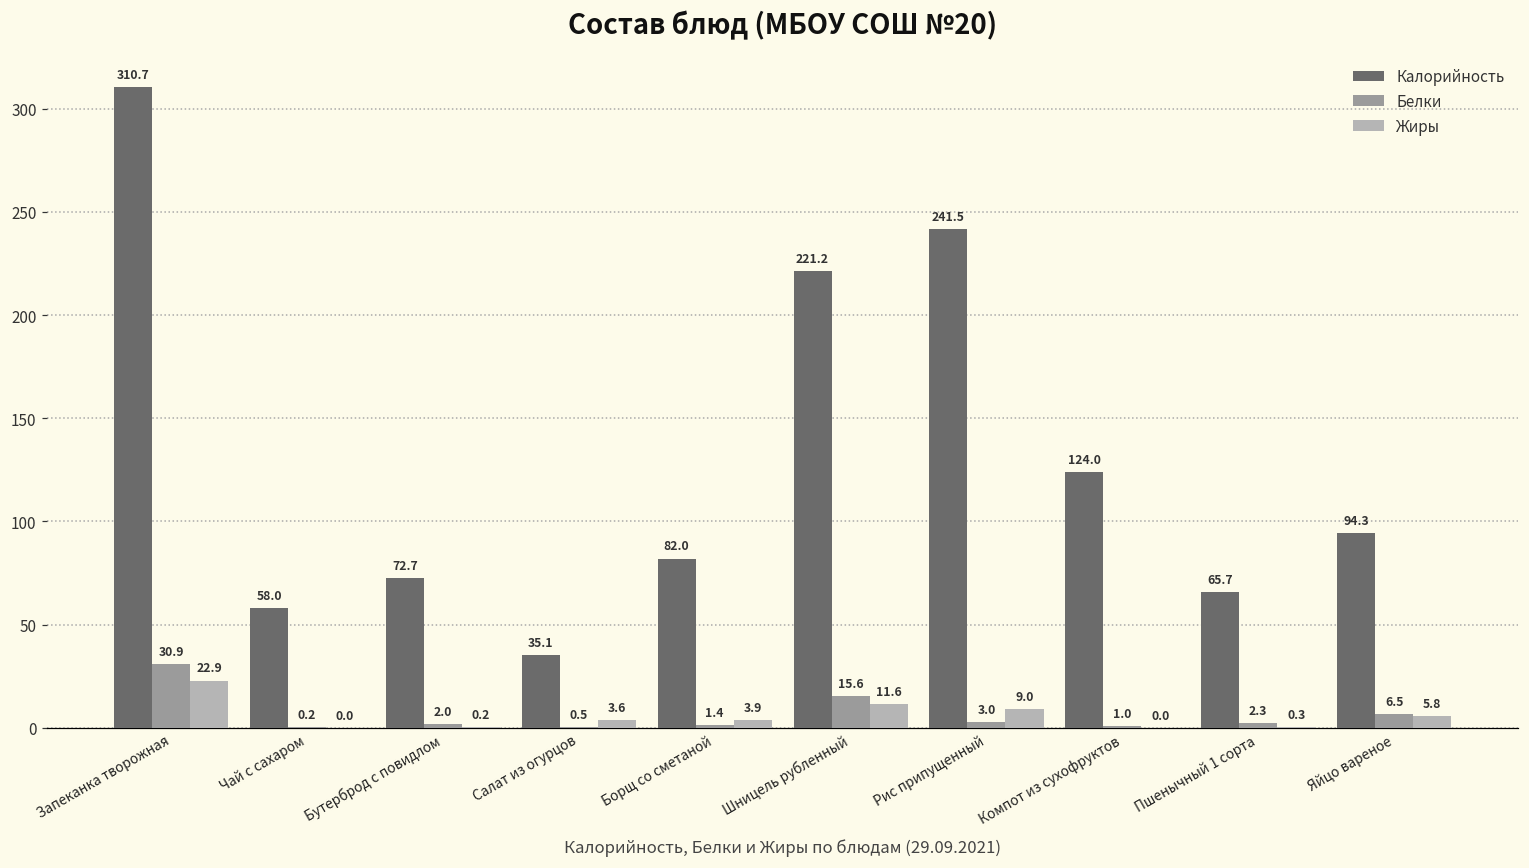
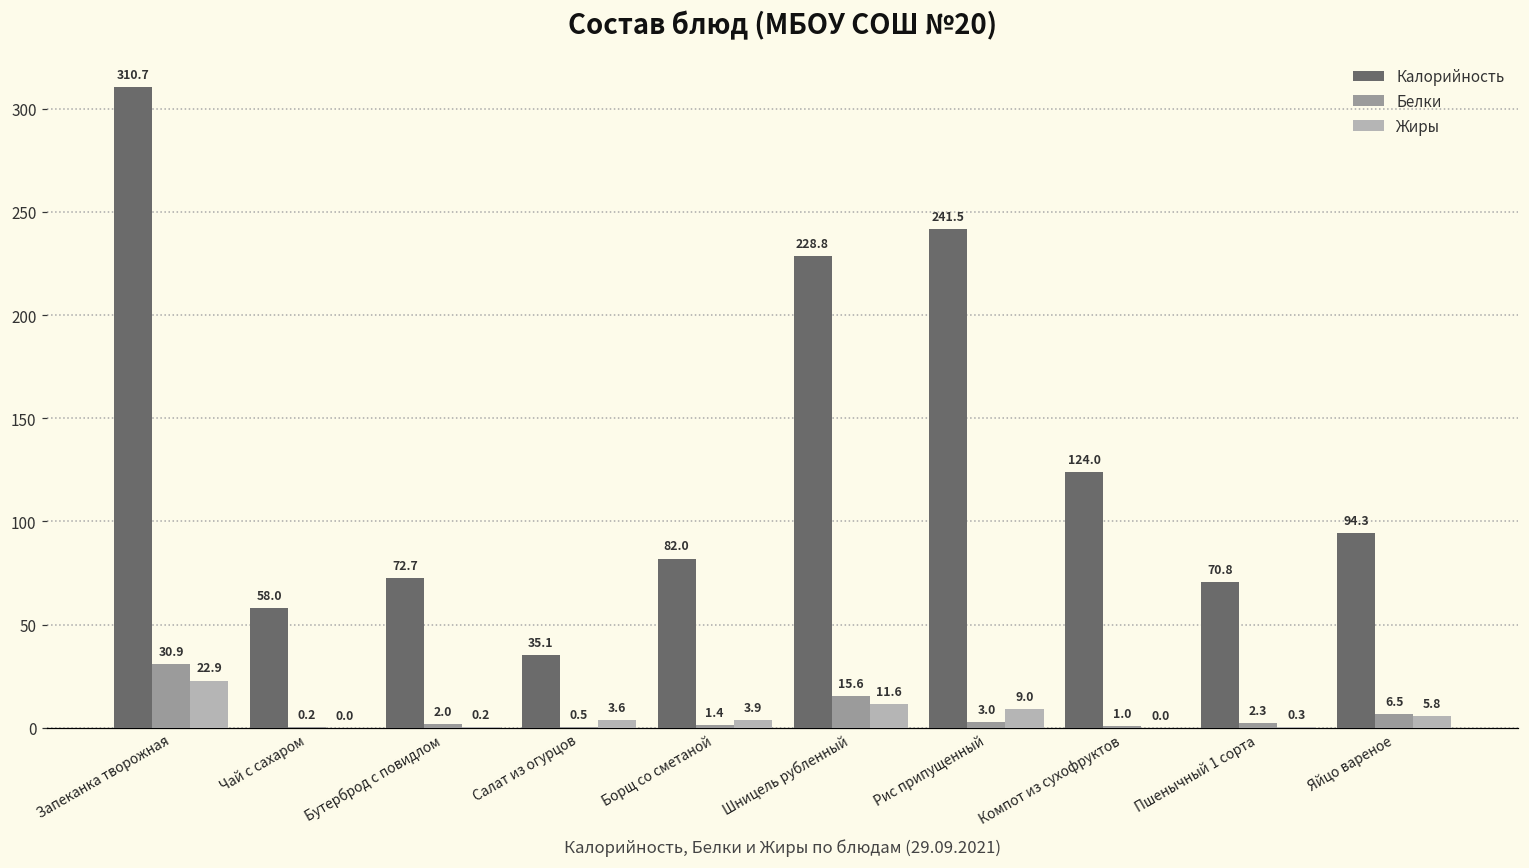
Калорийность, Шницель рубленный: 221.2 -> 228.8
Калорийность, Пшенычный 1 сорта: 65.7 -> 70.8
